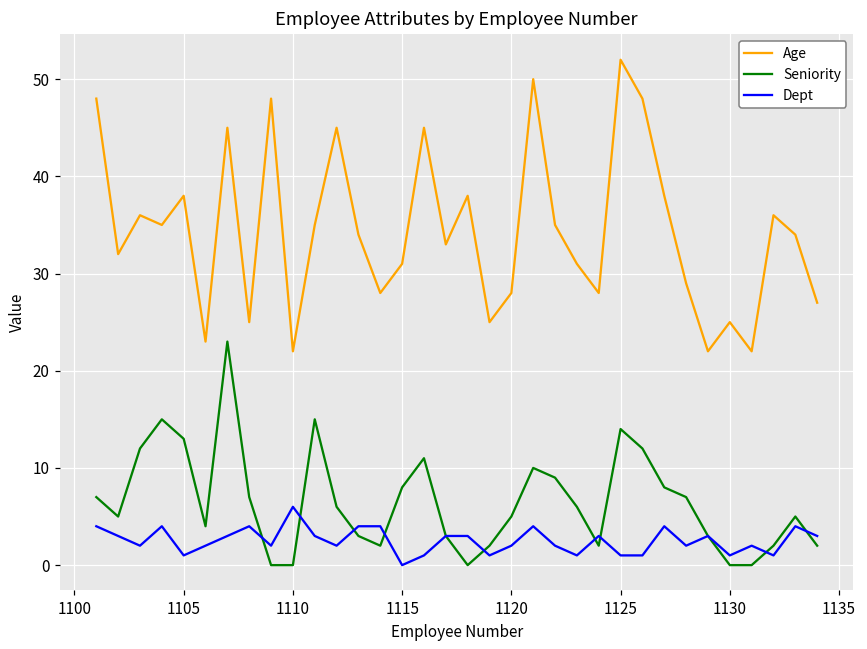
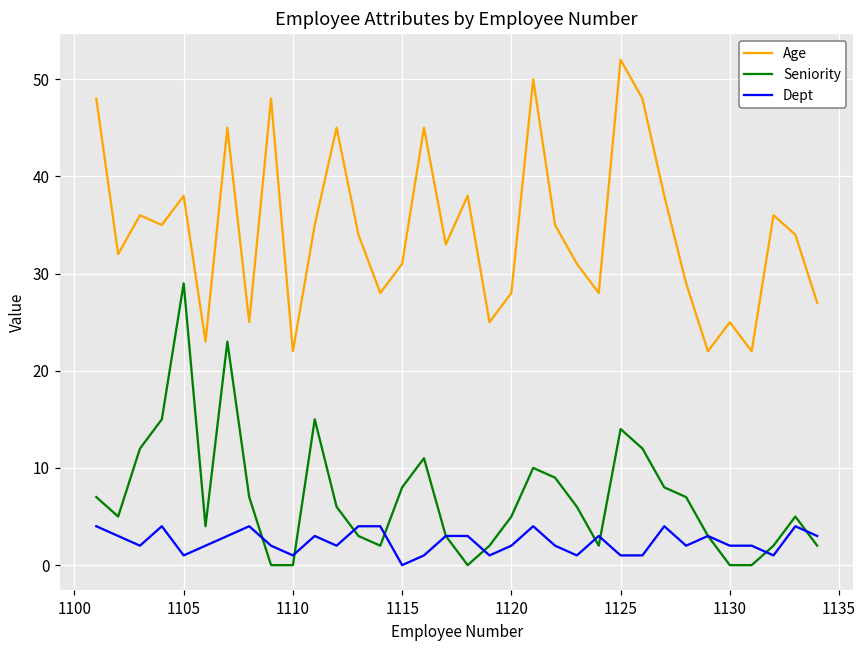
Seniority, 1105: 13 -> 29
Dept, 1110: 6 -> 1
Dept, 1130: 1 -> 2
